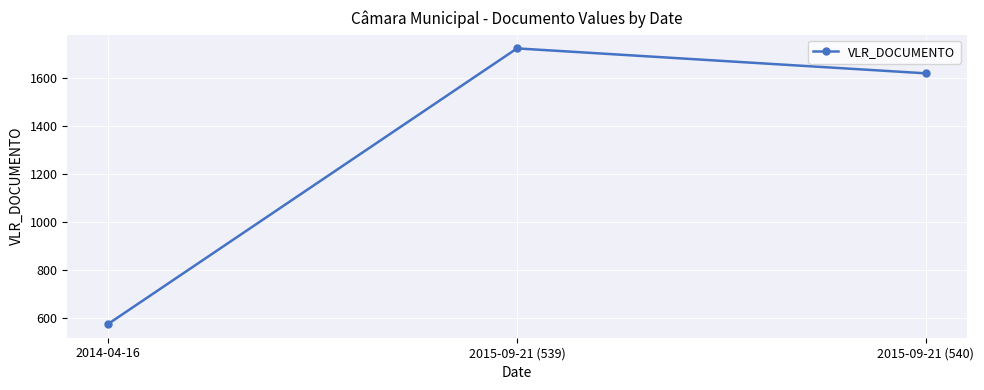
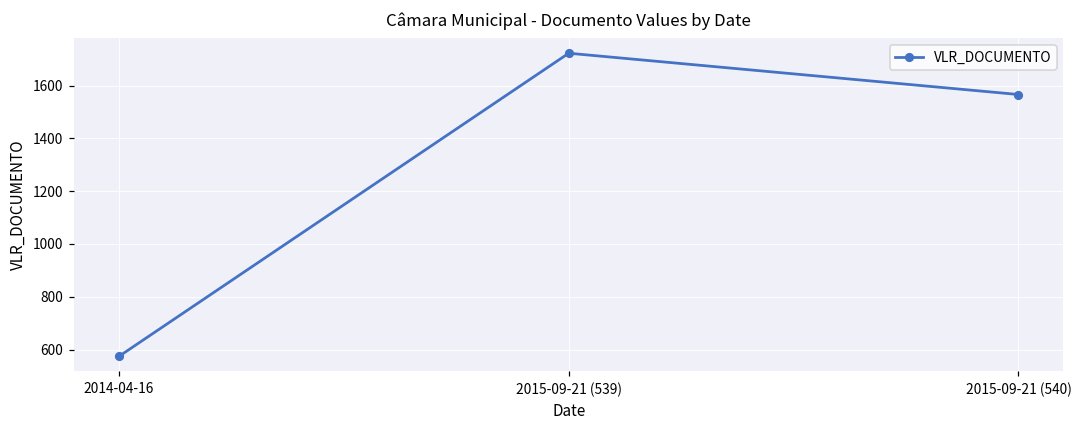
2015-09-21 (540): 1620 -> 1570
